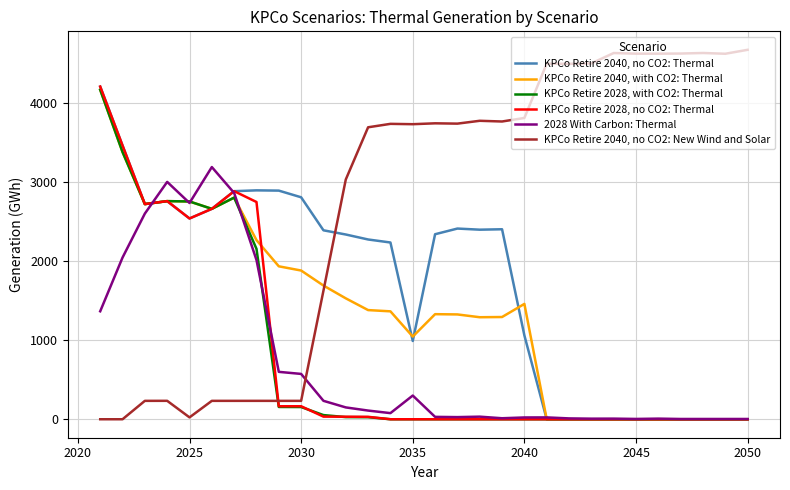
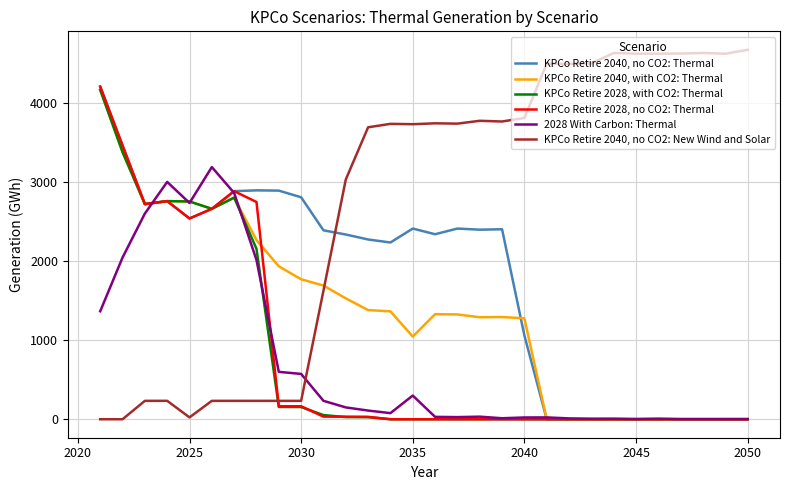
KPCo Retire 2040, with CO2: Thermal, 2030: 1900 -> 1800
KPCo Retire 2040, no CO2: Thermal, 2035: 1000 -> 2400
KPCo Retire 2040, with CO2: Thermal, 2040: 1500 -> 1300
